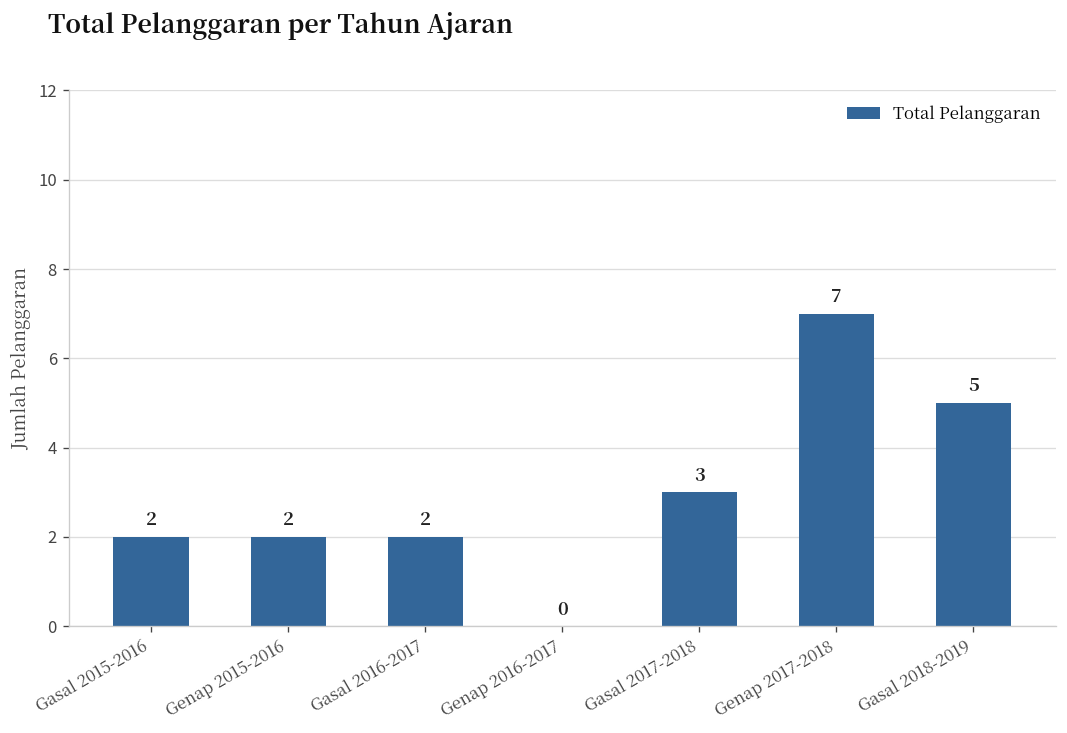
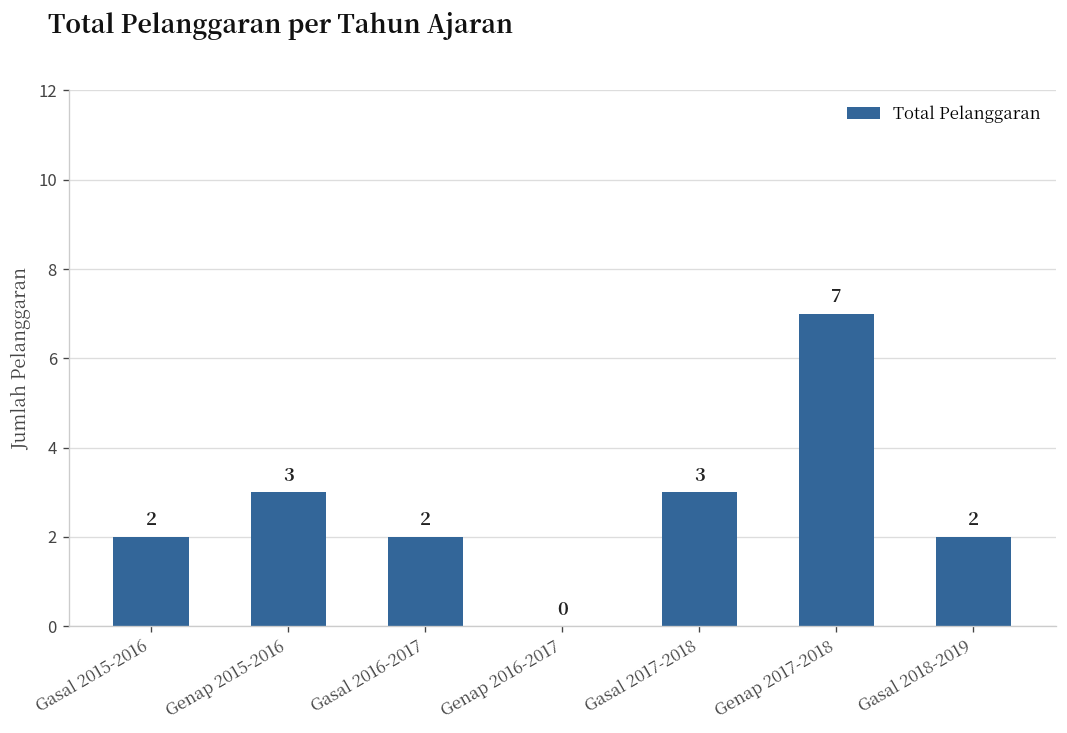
Genap 2015-2016: 2 -> 3
Gasal 2018-2019: 5 -> 2
